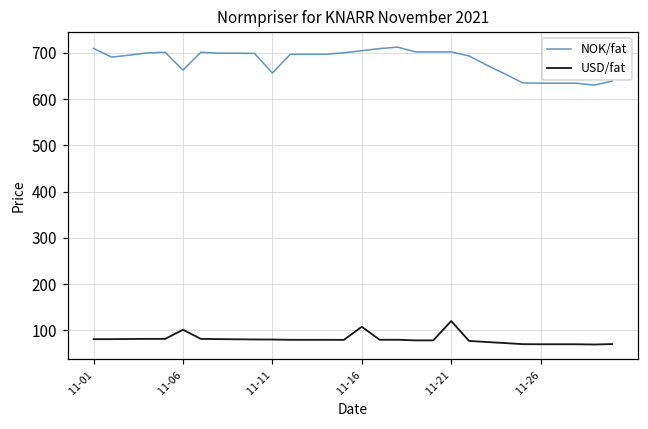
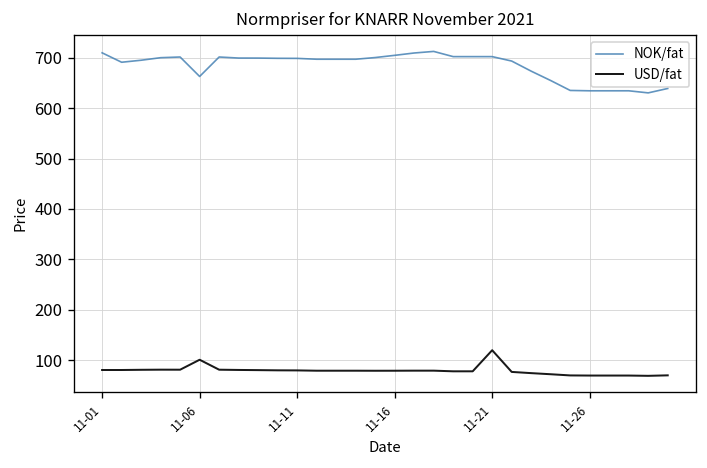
NOK/fat, 11-11: 660 -> 700
USD/fat, 11-16: 110 -> 80
